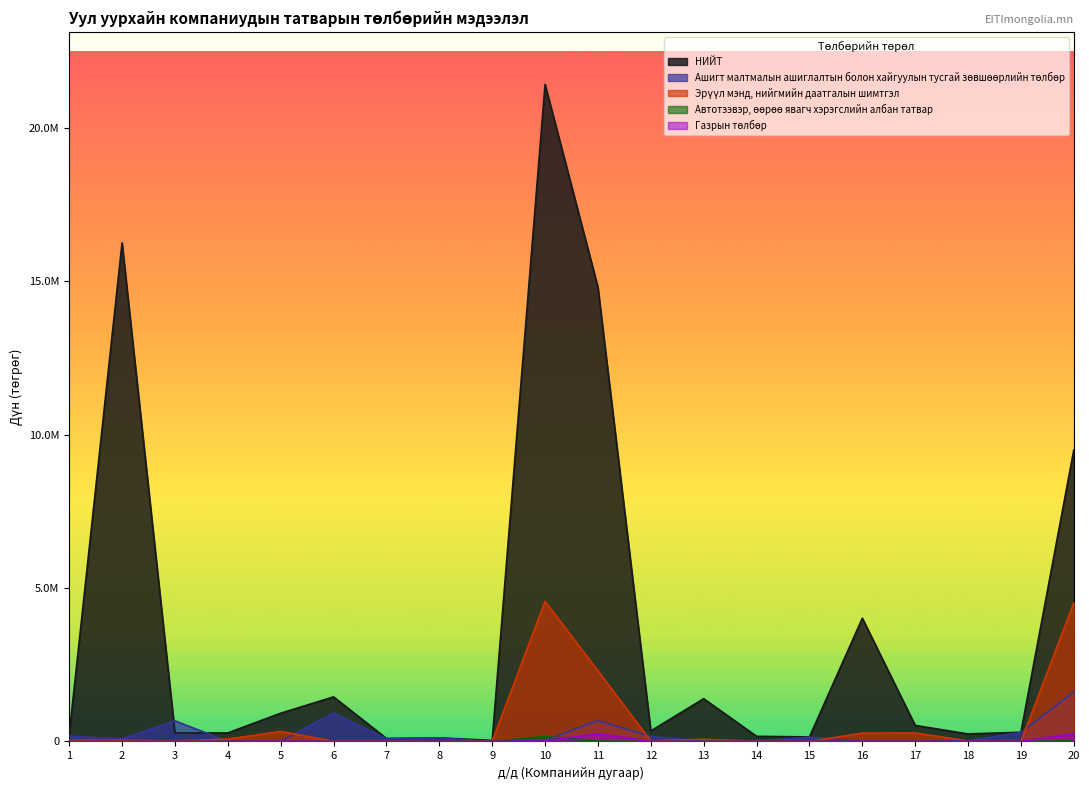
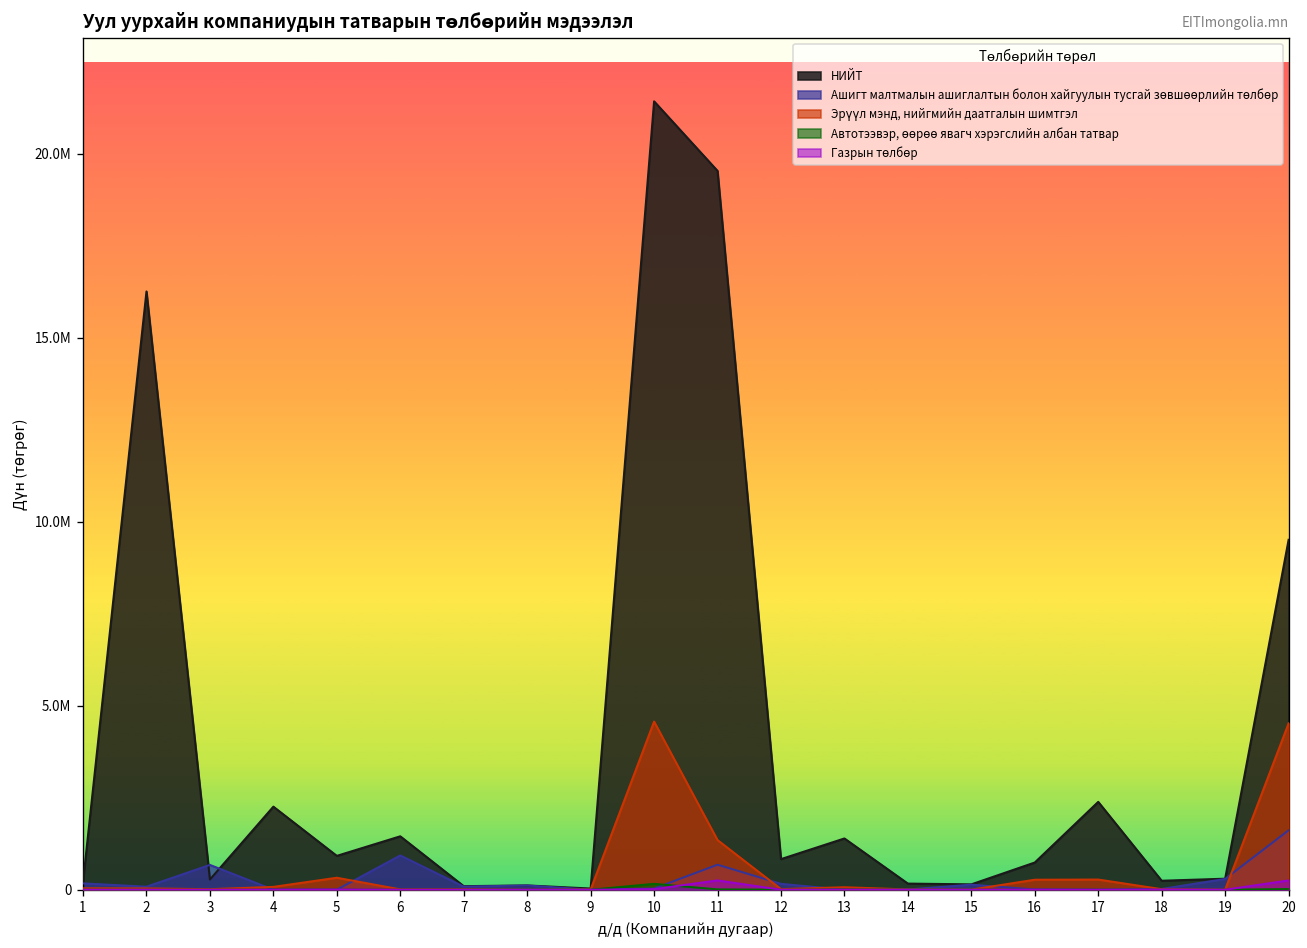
НИЙТ, 4: 300000 -> 2300000
НИЙТ, 11: 14800000 -> 19500000
Эрүүл мэнд, нийгмийн даатгалын шимтгэл, 11: 2300000 -> 1400000
НИЙТ, 12: 300000 -> 800000
НИЙТ, 16: 4000000 -> 700000
НИЙТ, 17: 500000 -> 2400000
